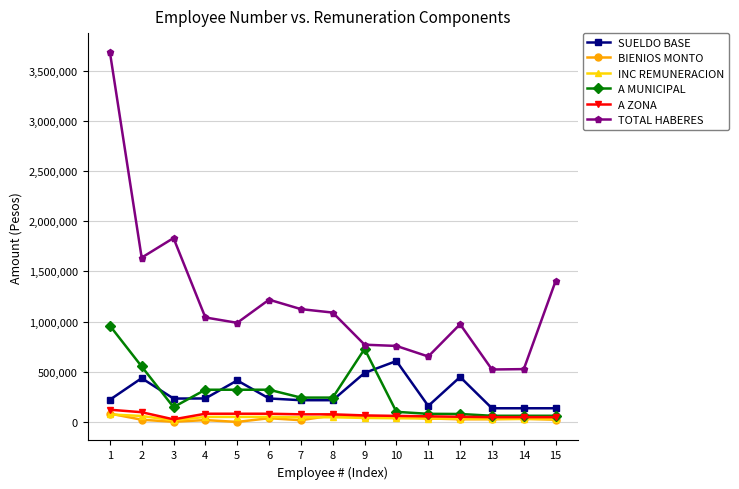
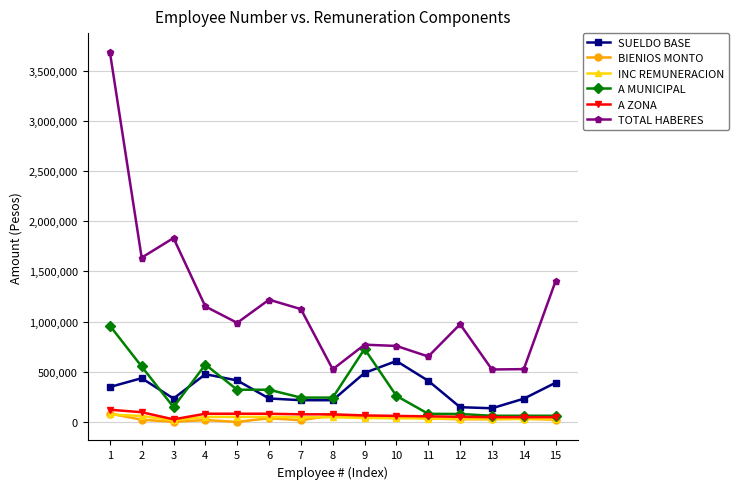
SUELDO BASE, 1: 220,000 -> 350,000
SUELDO BASE, 4: 230,000 -> 480,000
A MUNICIPAL, 4: 320,000 -> 570,000
TOTAL HABERES, 4: 1,040,000 -> 1,150,000
TOTAL HABERES, 8: 1,090,000 -> 520,000
A MUNICIPAL, 10: 100,000 -> 260,000
SUELDO BASE, 11: 160,000 -> 410,000
SUELDO BASE, 12: 450,000 -> 150,000
SUELDO BASE, 14: 140,000 -> 230,000
SUELDO BASE, 15: 140,000 -> 390,000
